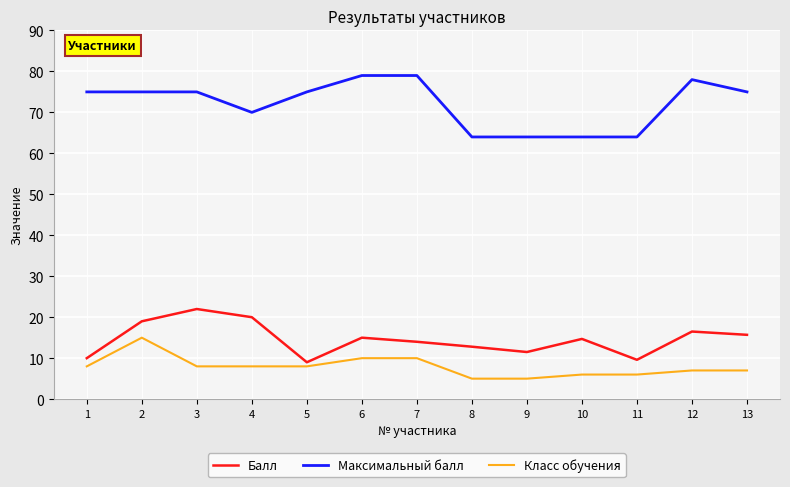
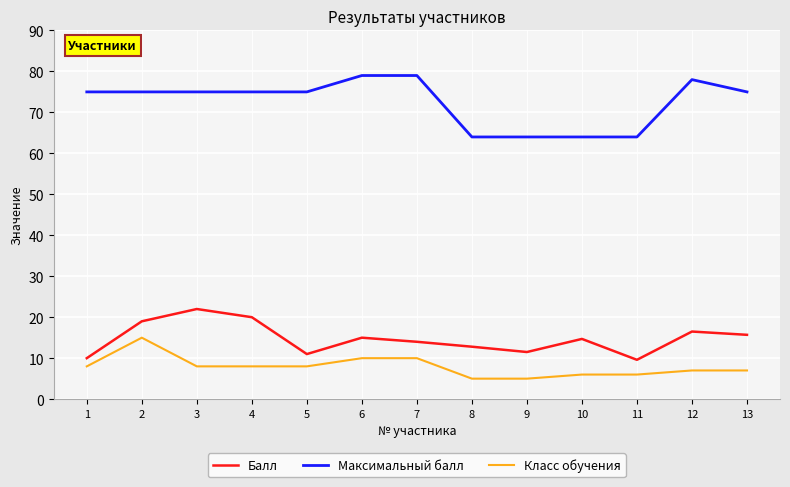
Максимальный балл, 4: 70 -> 75
Балл, 5: 9 -> 11
